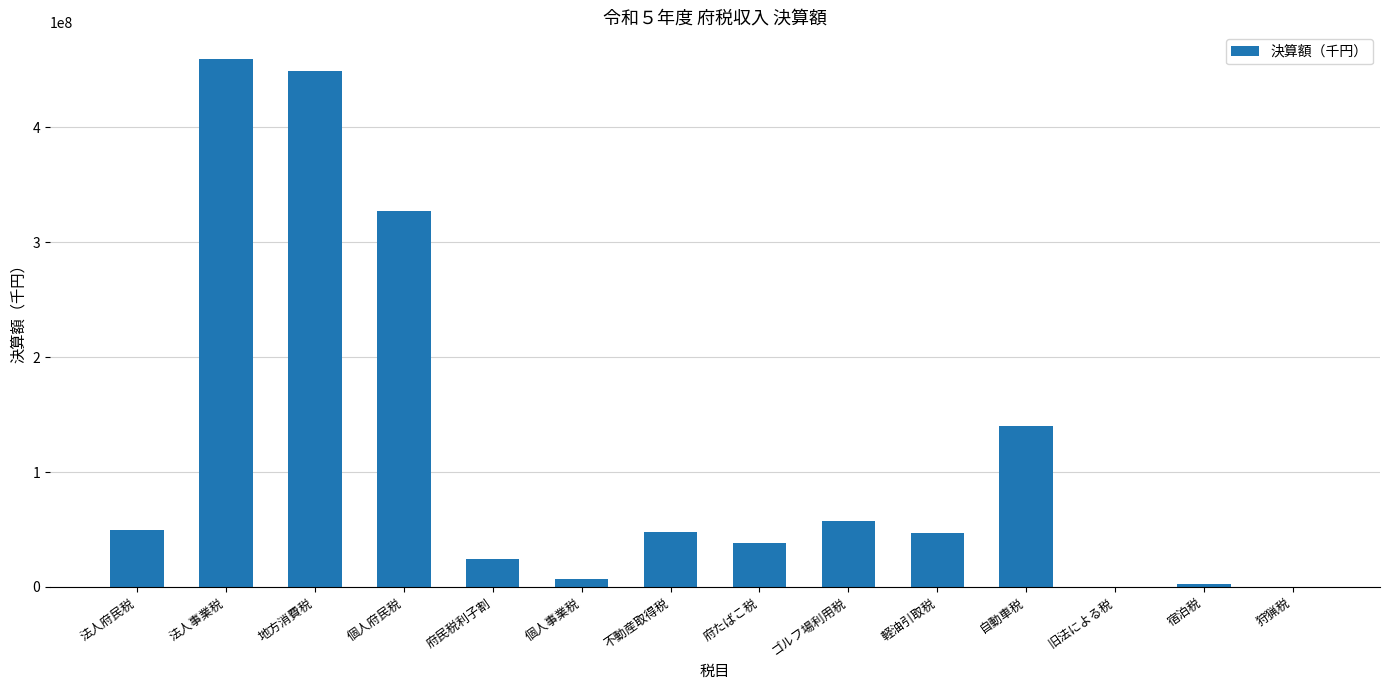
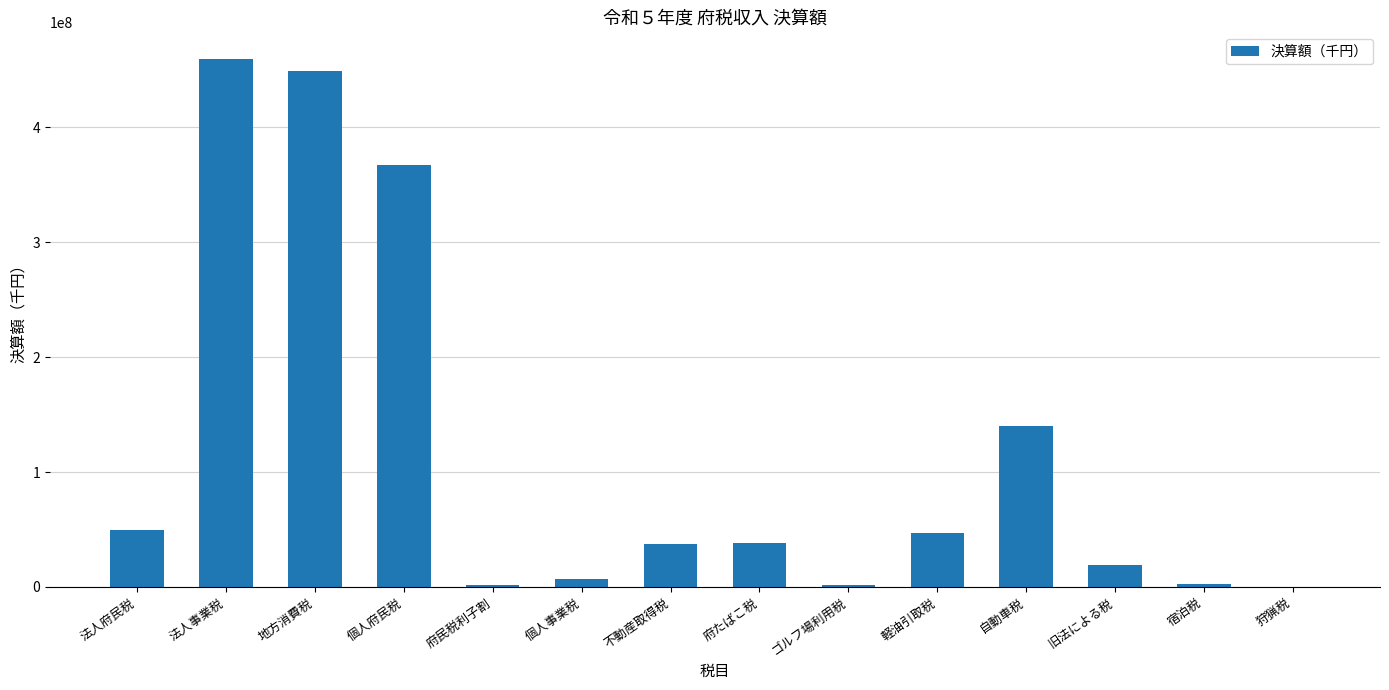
個人府民税: 327000000 -> 367000000
府民税利子割: 25000000 -> 2000000
不動産取得税: 47000000 -> 37000000
ゴルフ場利用税: 58000000 -> 1000000
旧法による税: 0 -> 19000000
